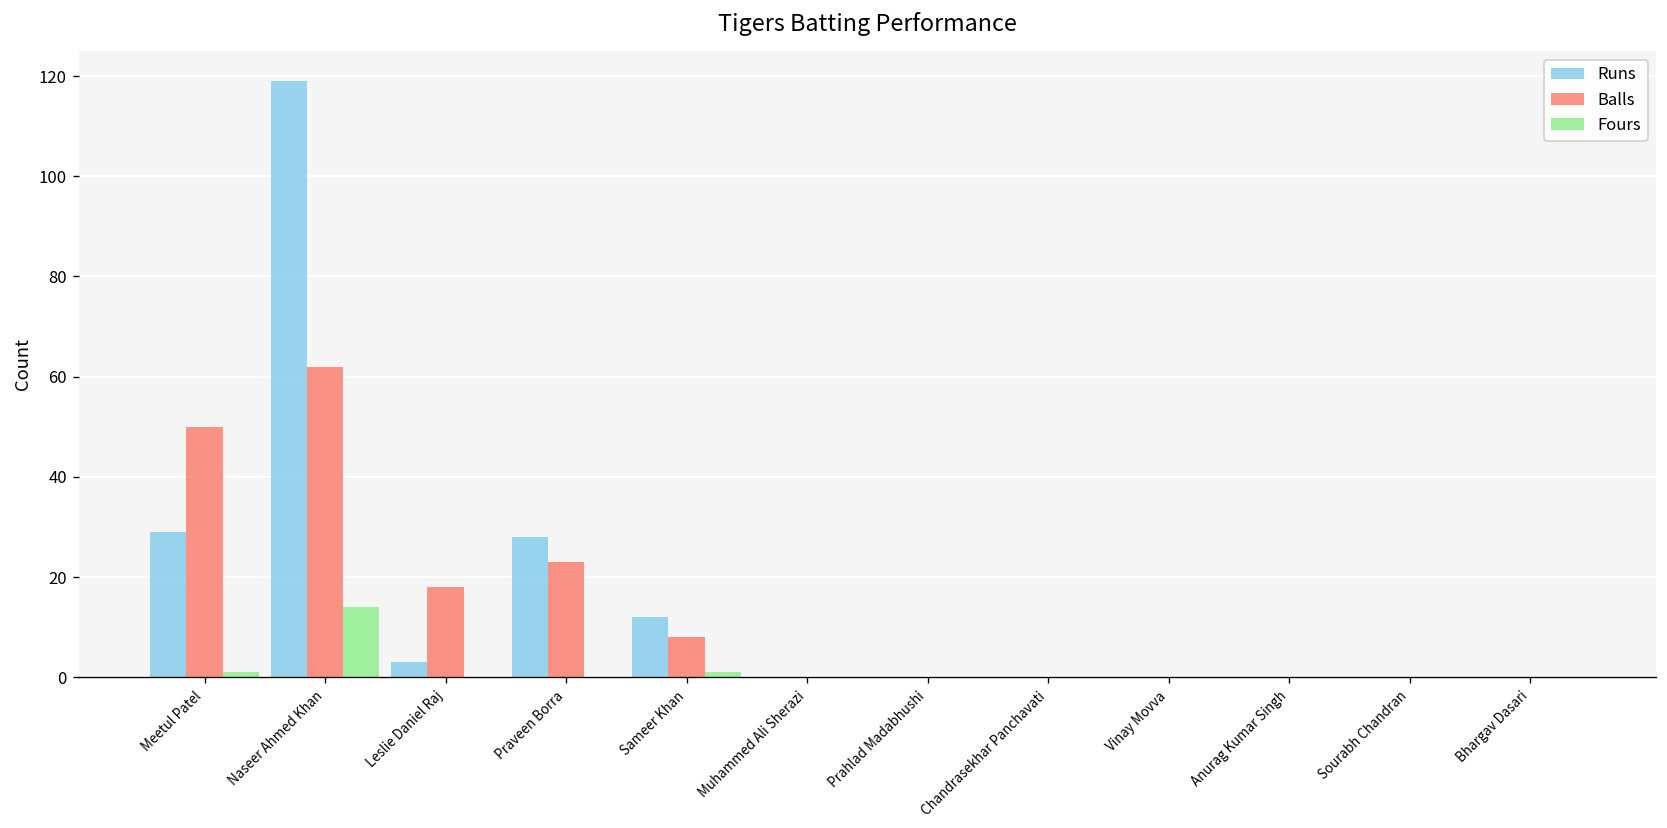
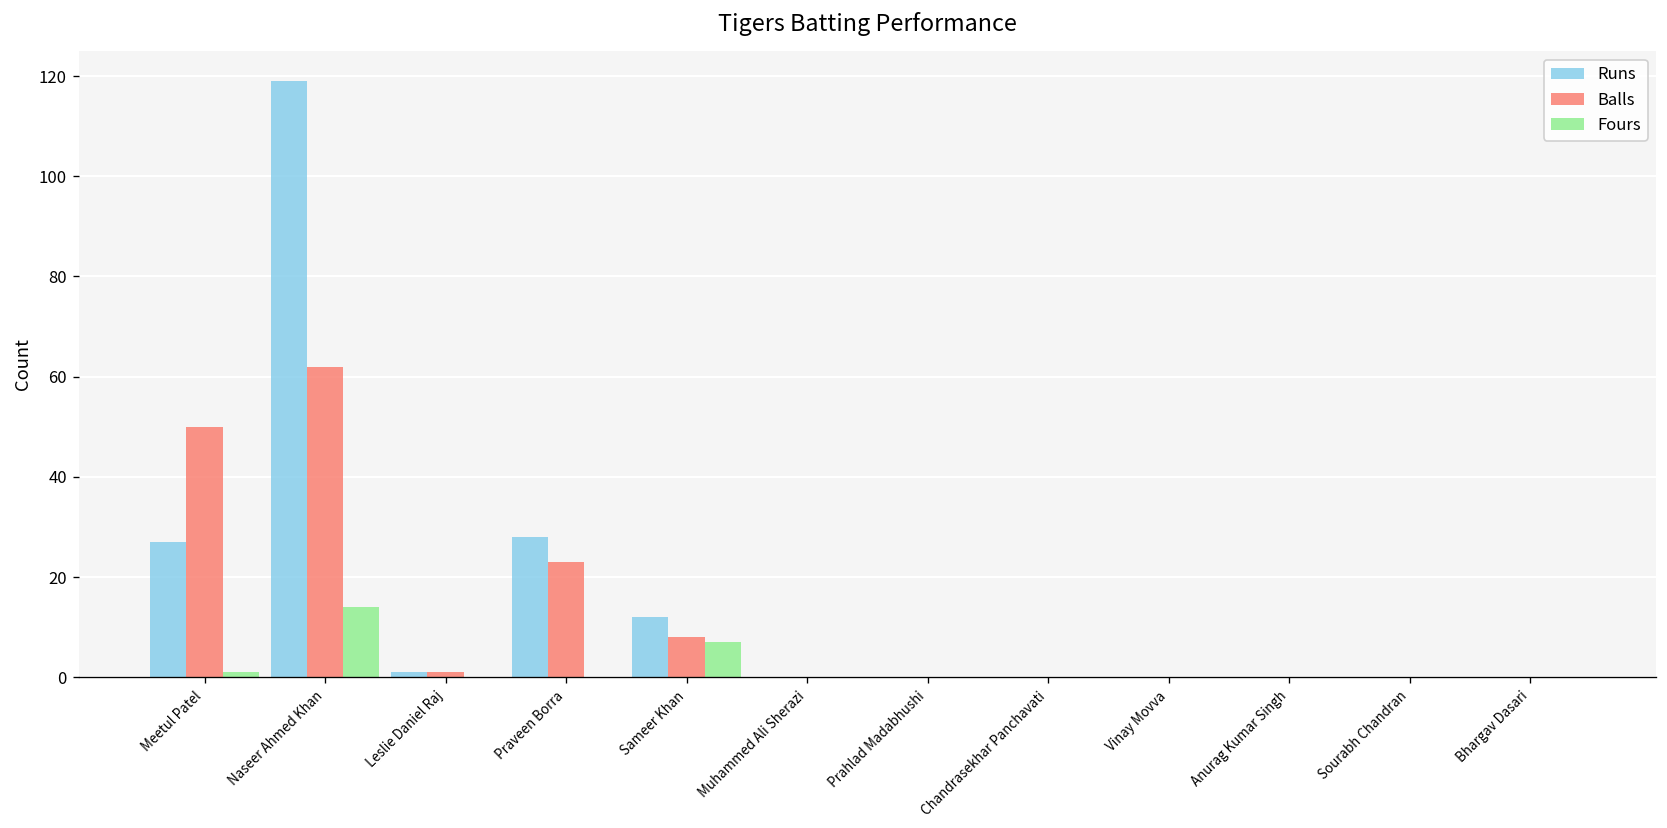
Runs, Meetul Patel: 29 -> 27
Runs, Leslie Daniel Raj: 3 -> 1
Balls, Leslie Daniel Raj: 18 -> 1
Fours, Sameer Khan: 1 -> 7
